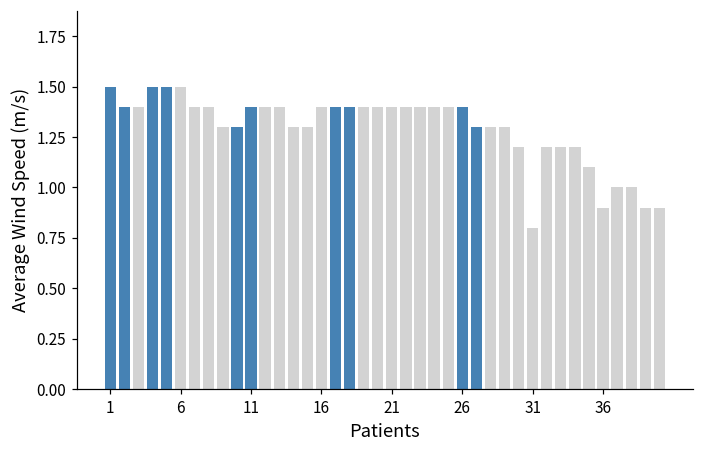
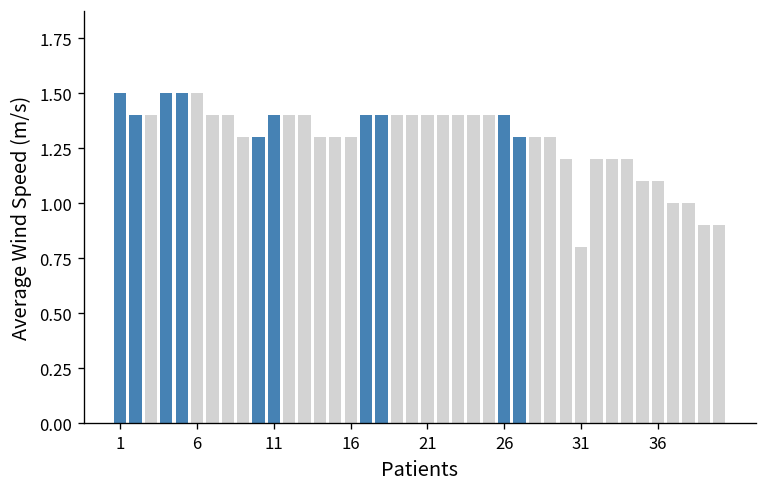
16: 1.4 -> 1.3
36: 0.9 -> 1.1
